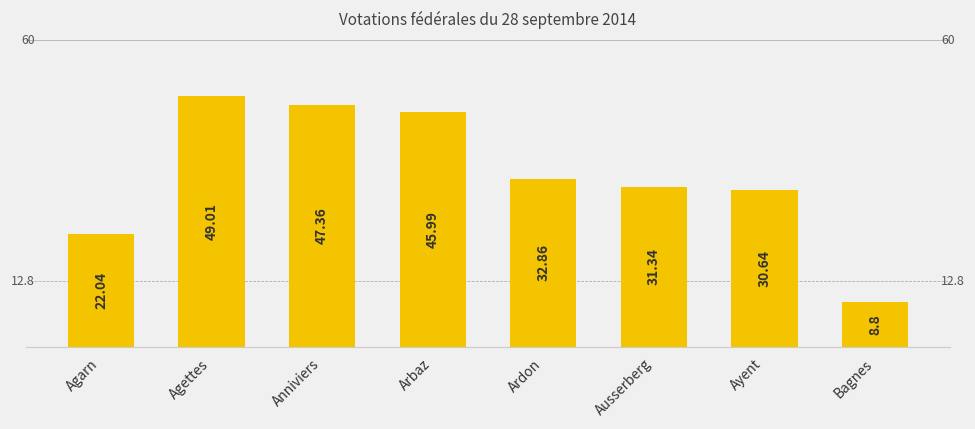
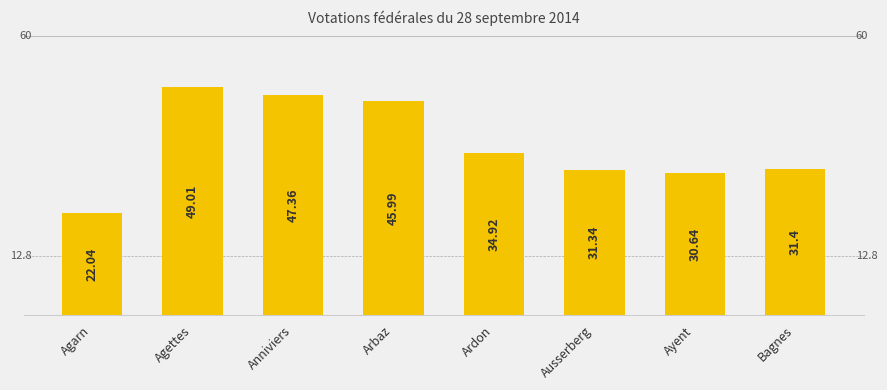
Ardon: 32.86 -> 34.92
Bagnes: 8.8 -> 31.4
